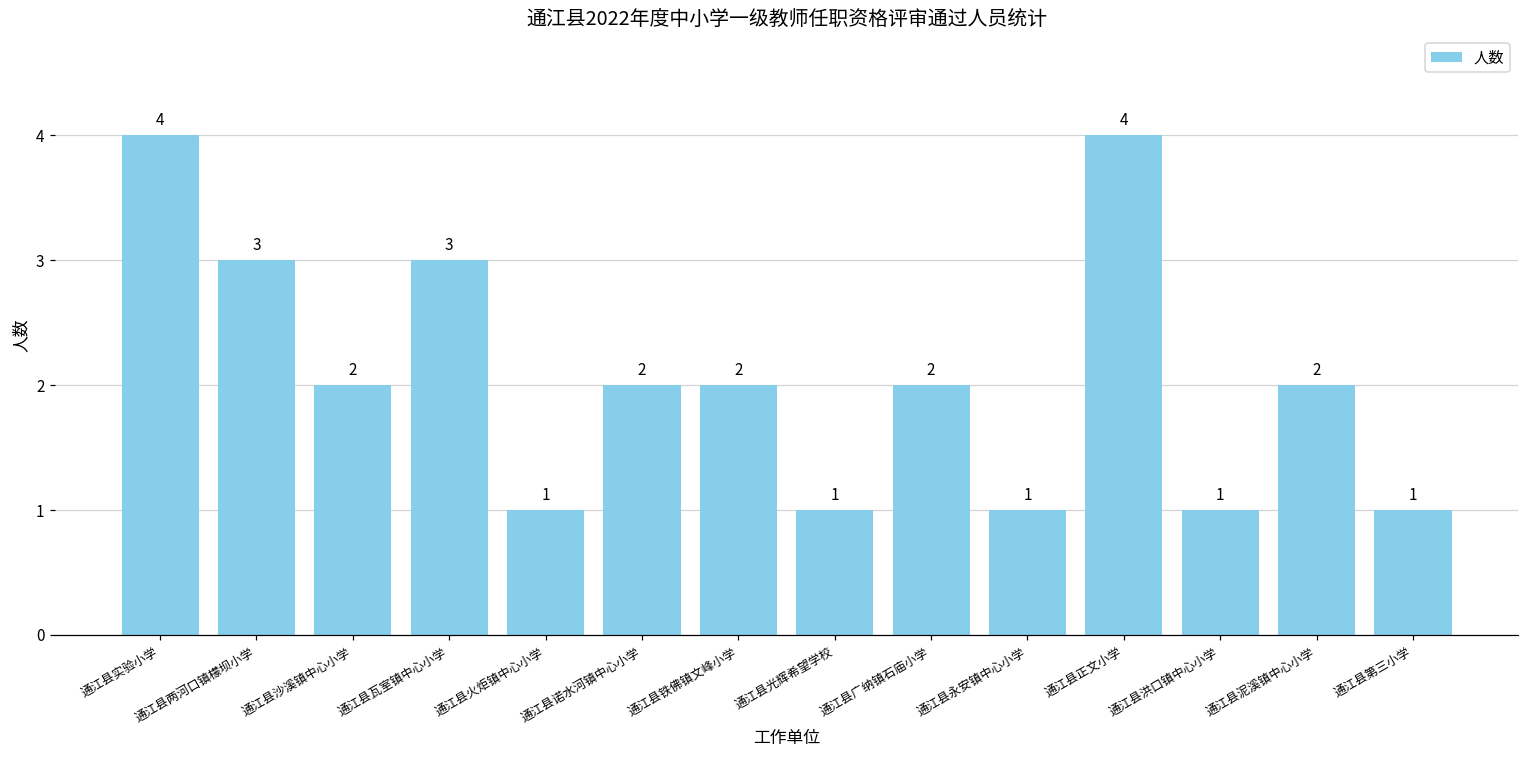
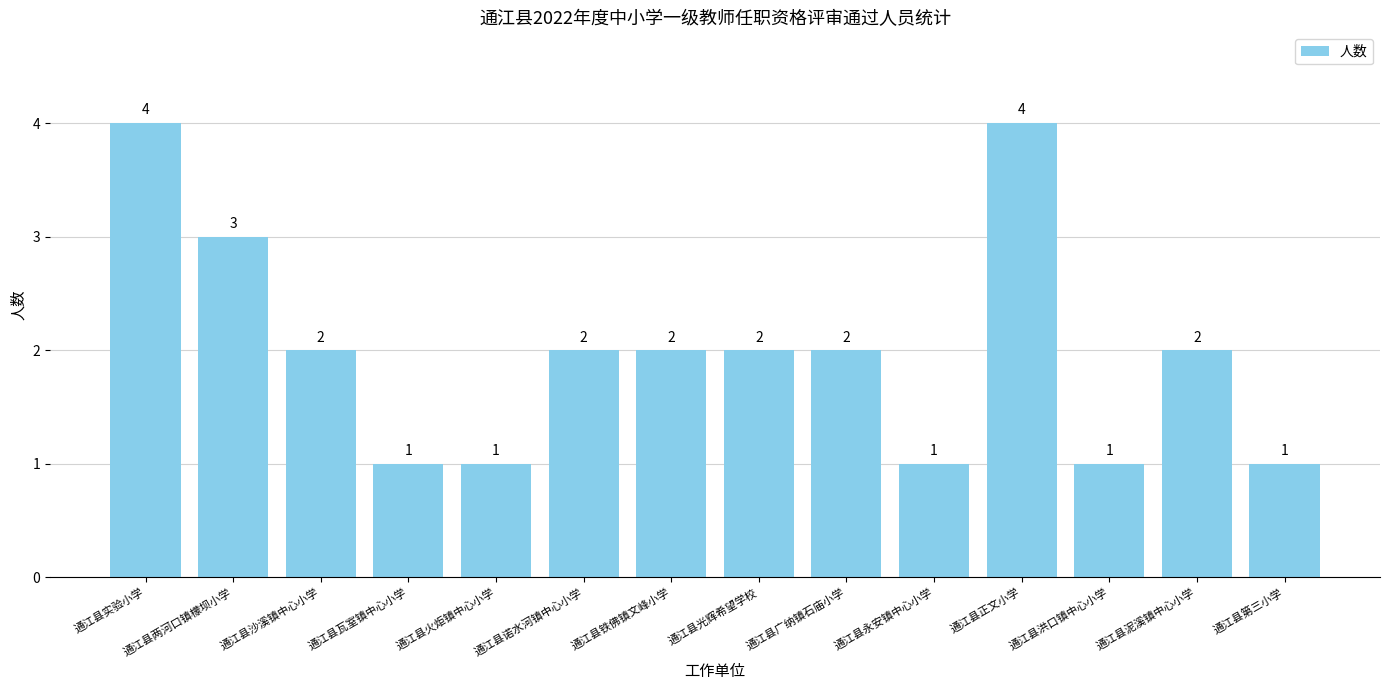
通江县瓦室镇中心小学: 3 -> 1
通江县光辉希望学校: 1 -> 2
